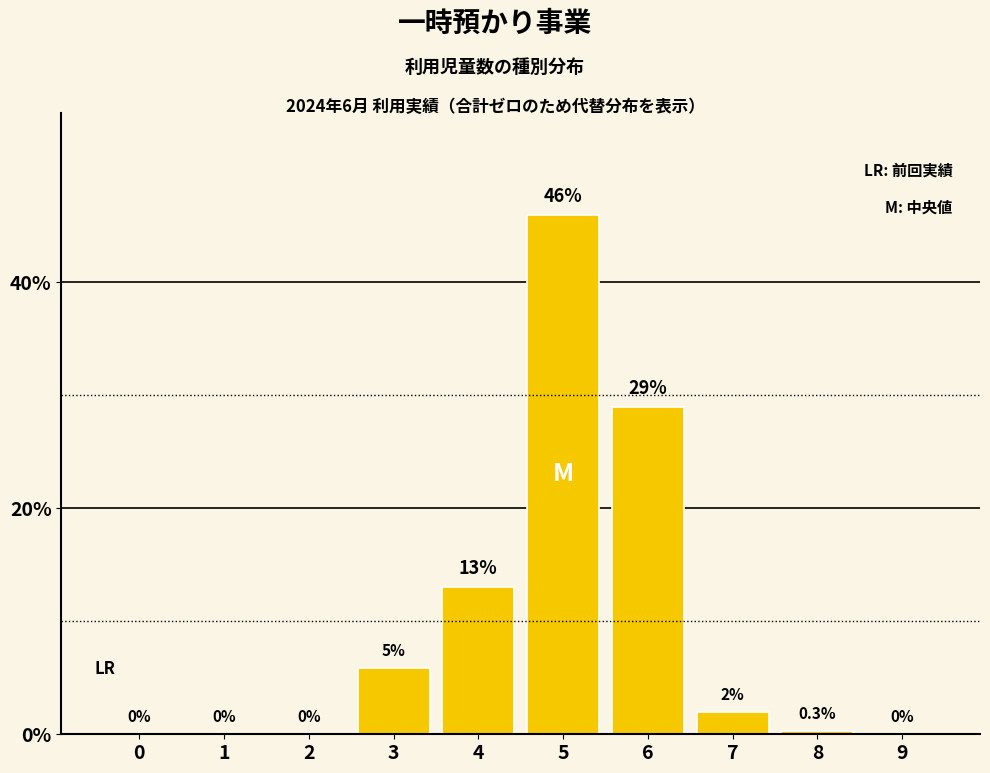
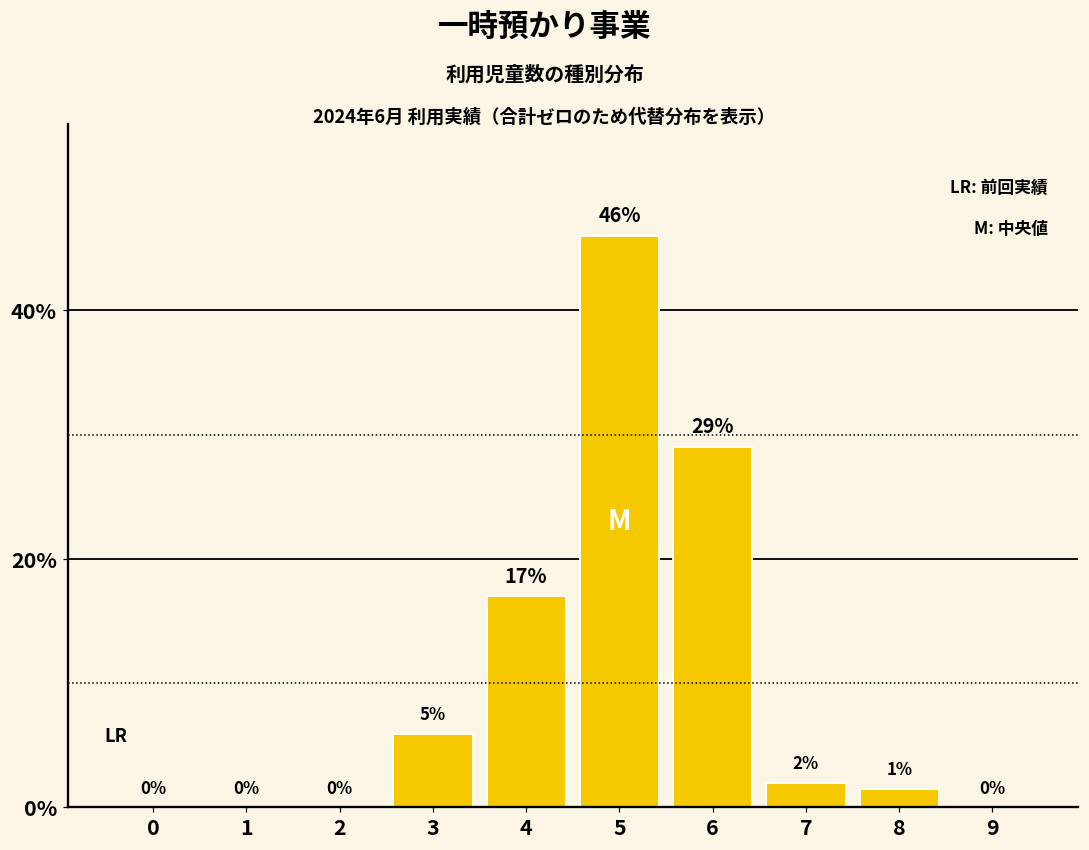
4: 13% -> 17%
8: 0.3% -> 1%
